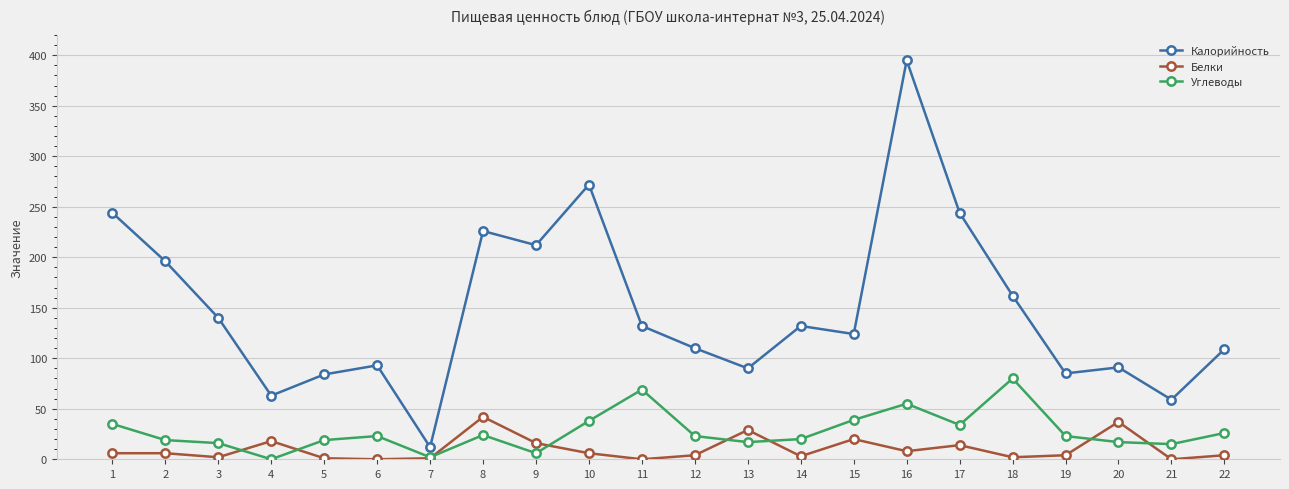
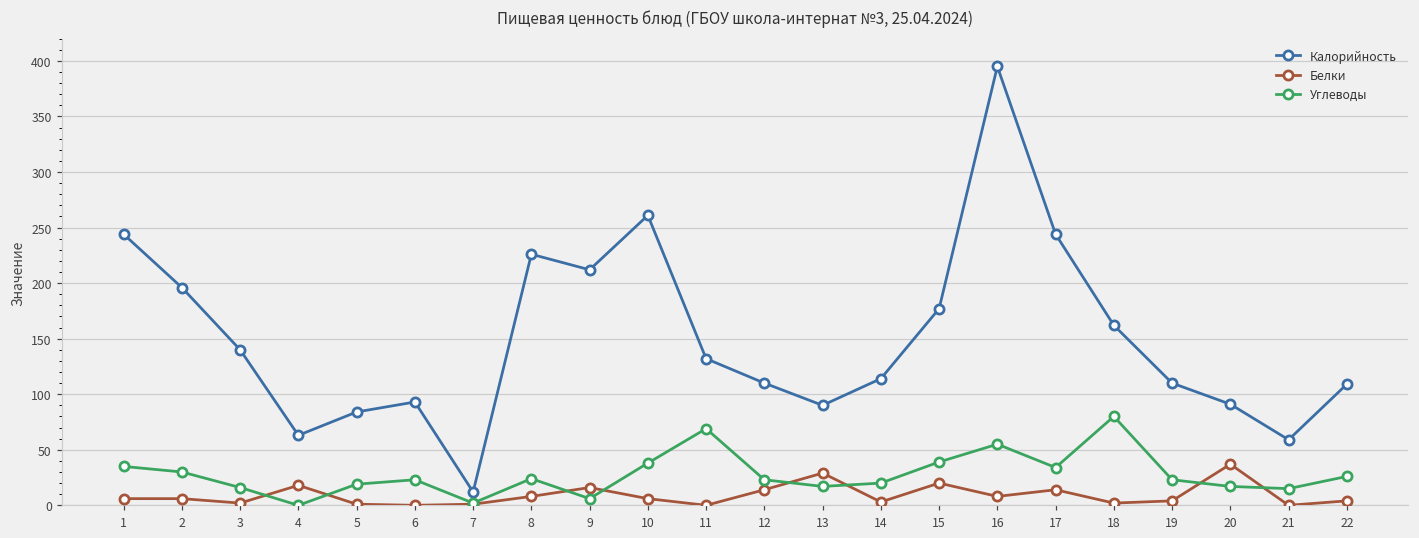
Углеводы, 2: 19 -> 30
Белки, 8: 42 -> 8
Калорийность, 10: 272 -> 261
Белки, 12: 4 -> 14
Калорийность, 14: 132 -> 114
Калорийность, 15: 124 -> 177
Калорийность, 19: 85 -> 110
